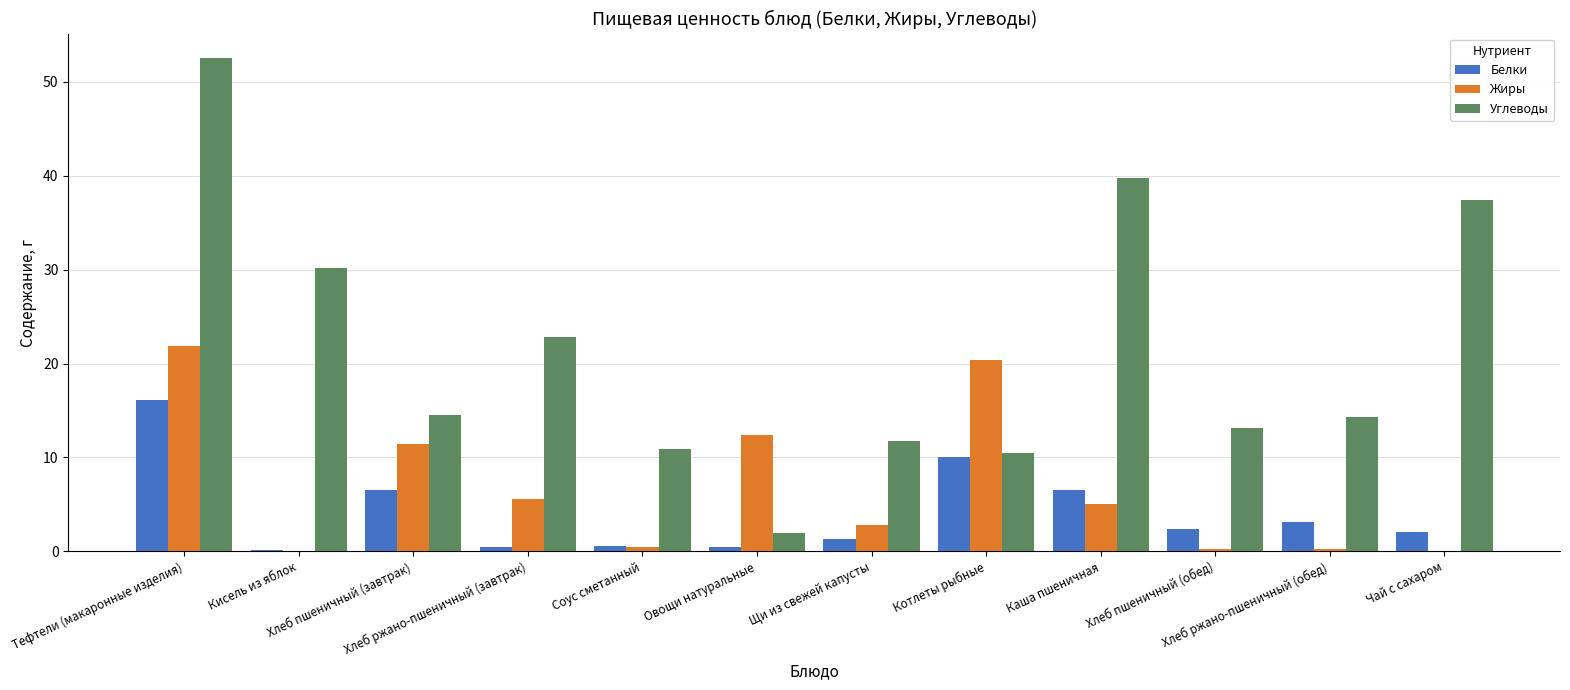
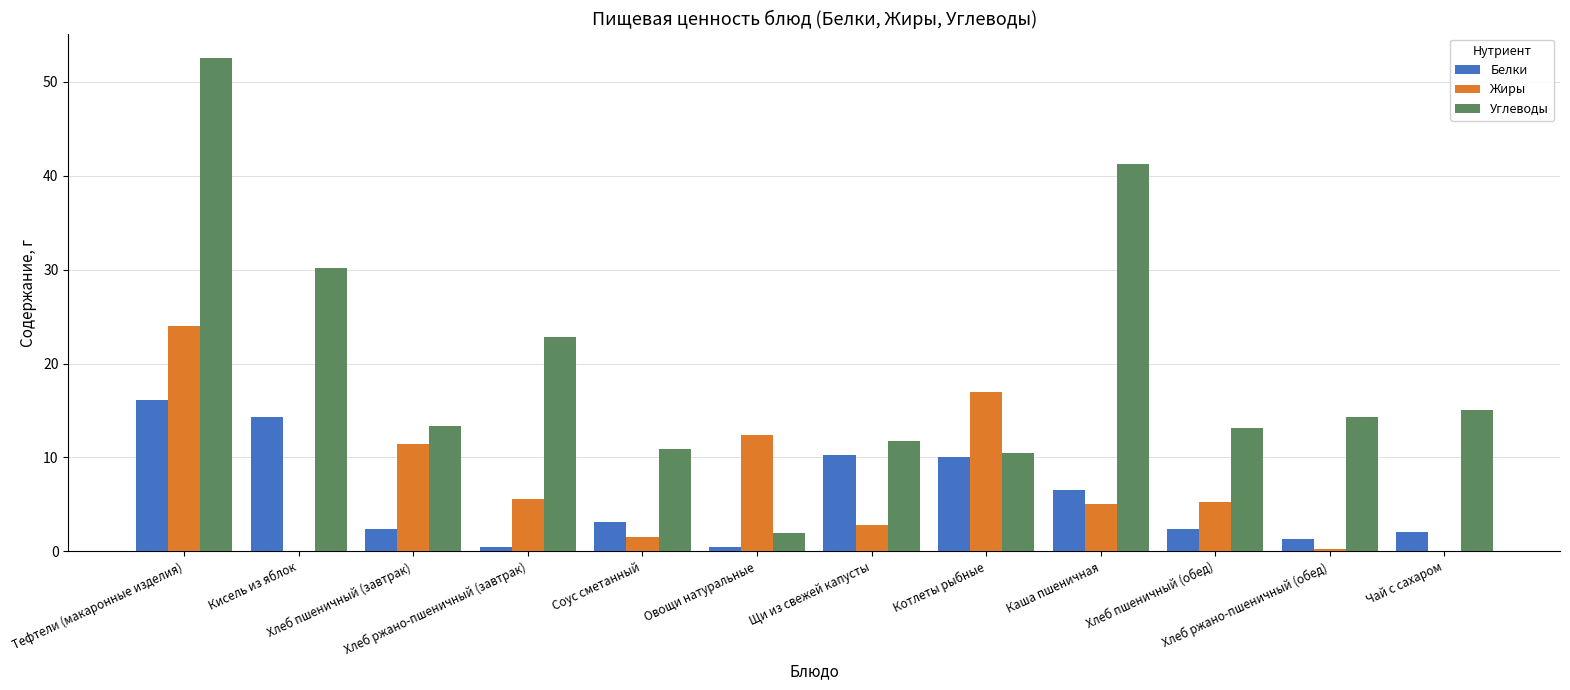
Жиры, Тефтели (макаронные изделия): 22 -> 24
Белки, Кисель из яблок: 0 -> 14
Белки, Хлеб пшеничный (завтрак): 7 -> 2
Углеводы, Хлеб пшеничный (завтрак): 15 -> 13
Белки, Соус сметанный: 1 -> 3
Жиры, Соус сметанный: 0 -> 2
Белки, Щи из свежей капусты: 1 -> 10
Жиры, Котлеты рыбные: 20 -> 17
Углеводы, Каша пшеничная: 40 -> 41
Жиры, Хлеб пшеничный (обед): 0 -> 5
Белки, Хлеб ржано-пшеничный (обед): 3 -> 1
Углеводы, Чай с сахаром: 37 -> 15
